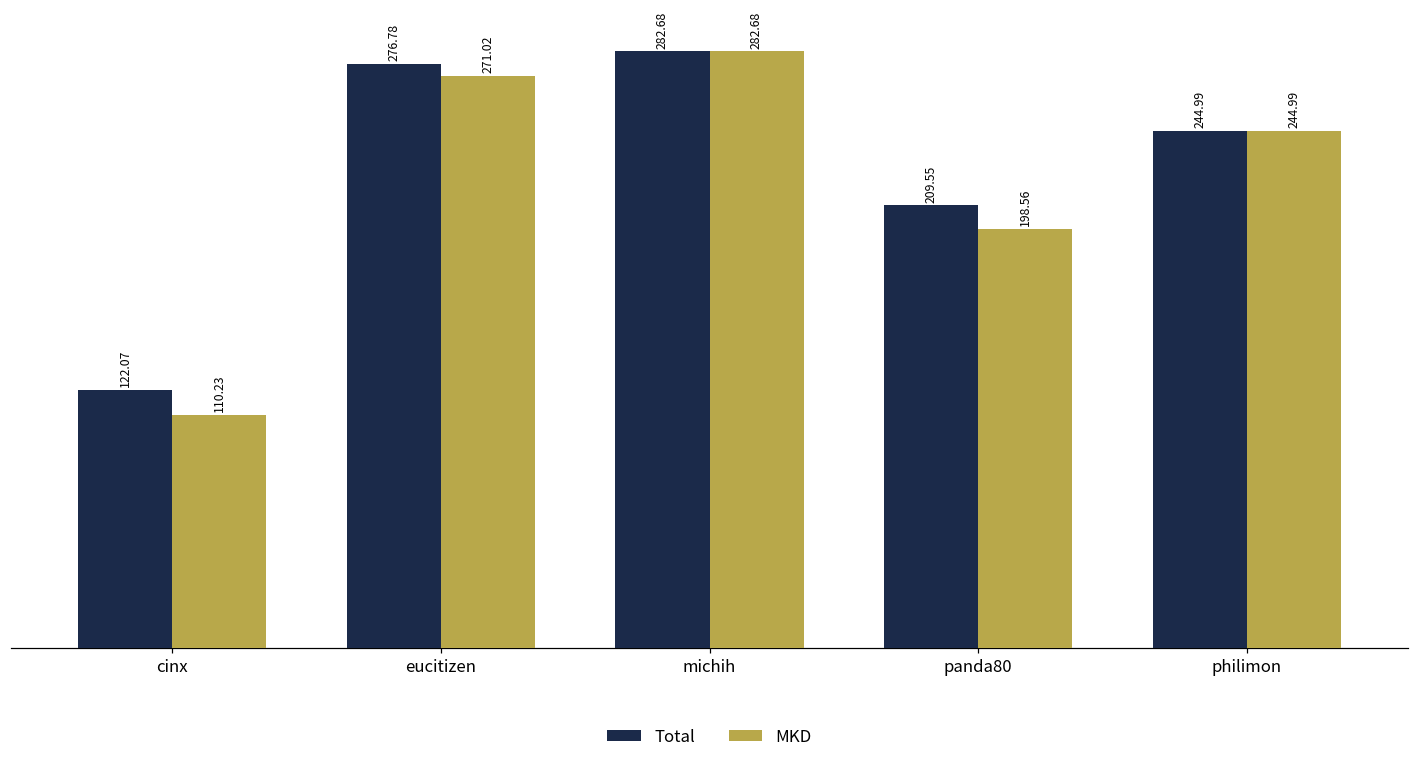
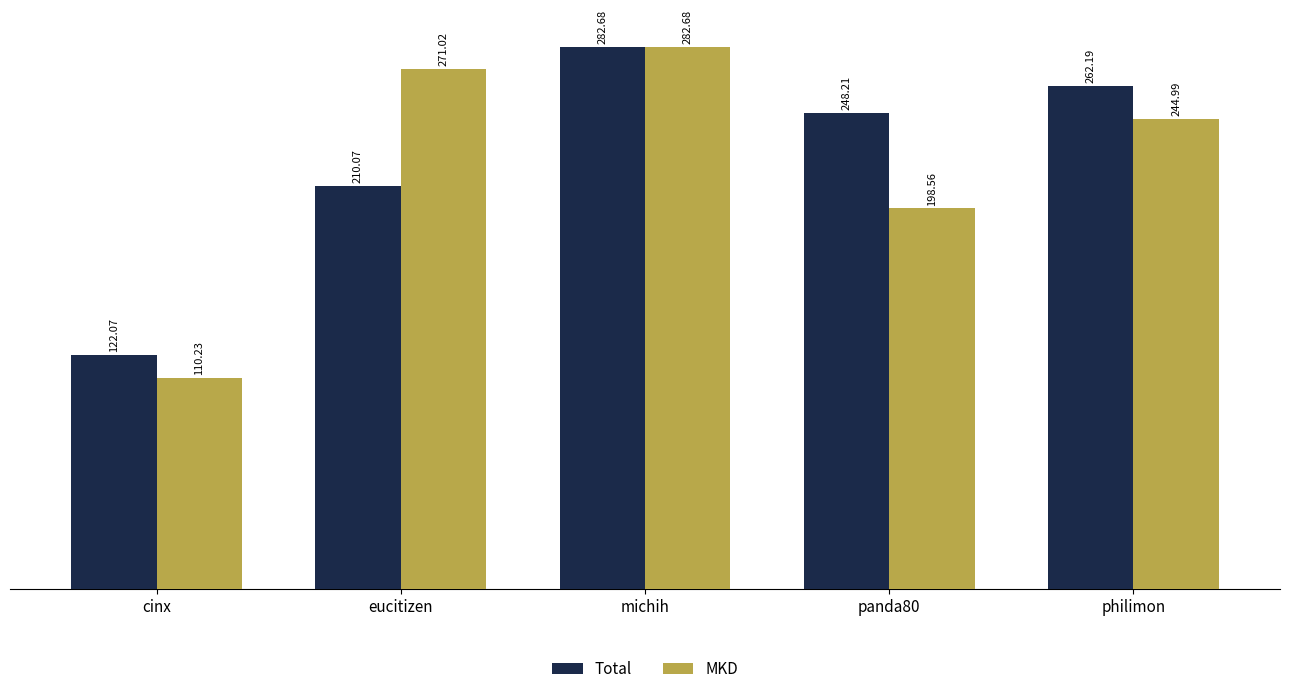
Total, eucitizen: 276.78 -> 210.07
Total, panda80: 209.55 -> 248.21
Total, philimon: 244.99 -> 262.19
